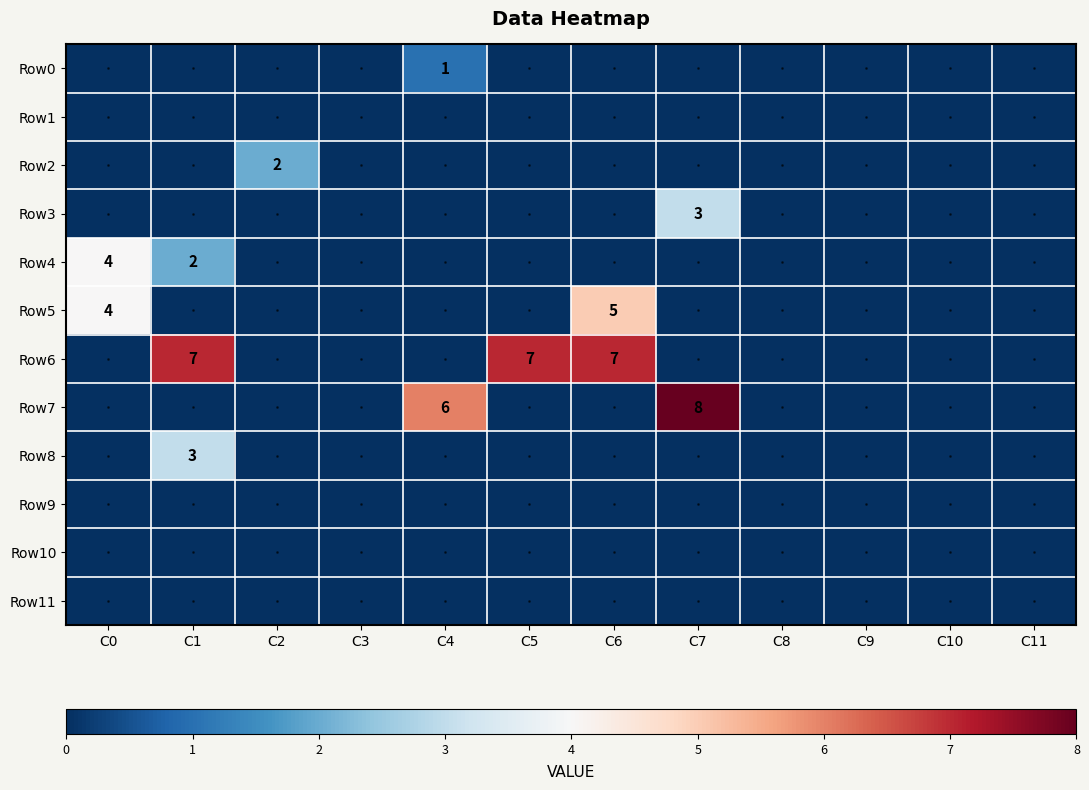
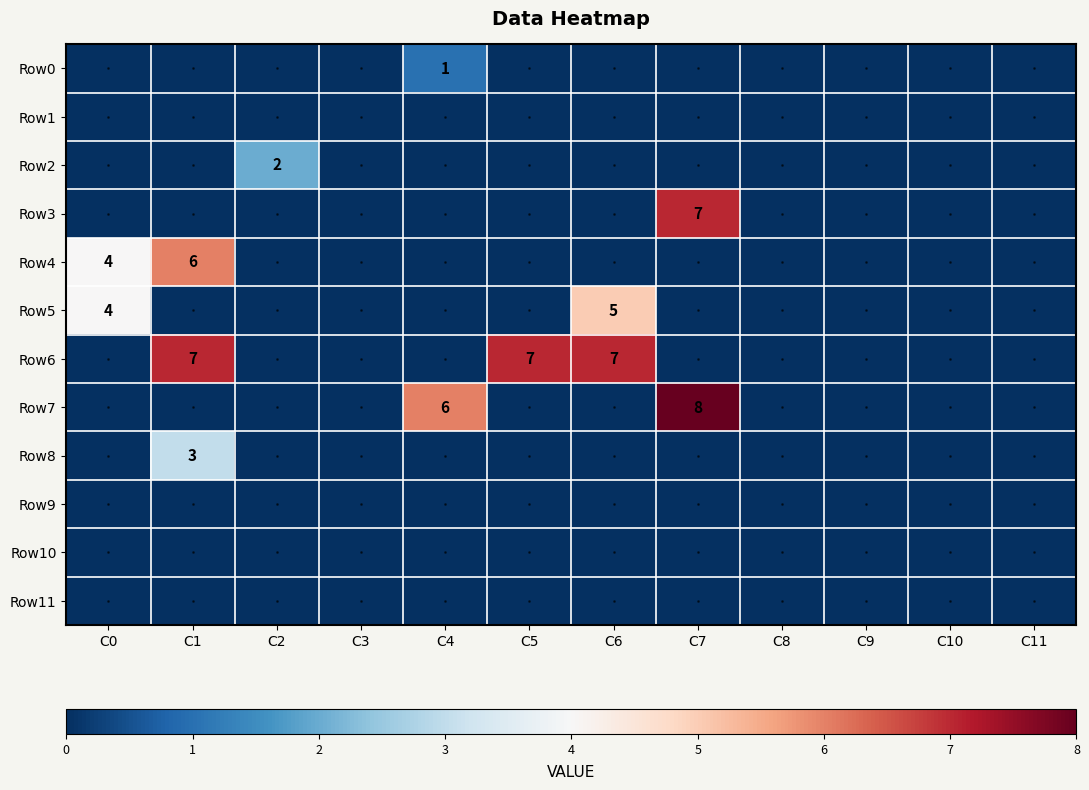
Row3, C7: 3 -> 7
Row4, C1: 2 -> 6
